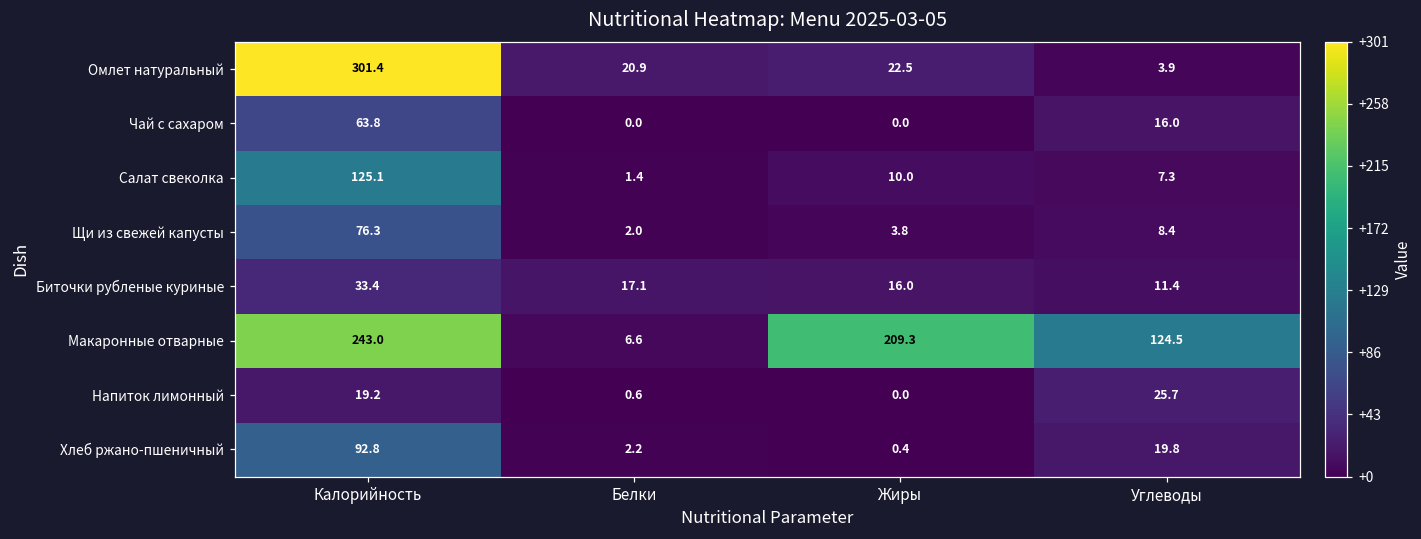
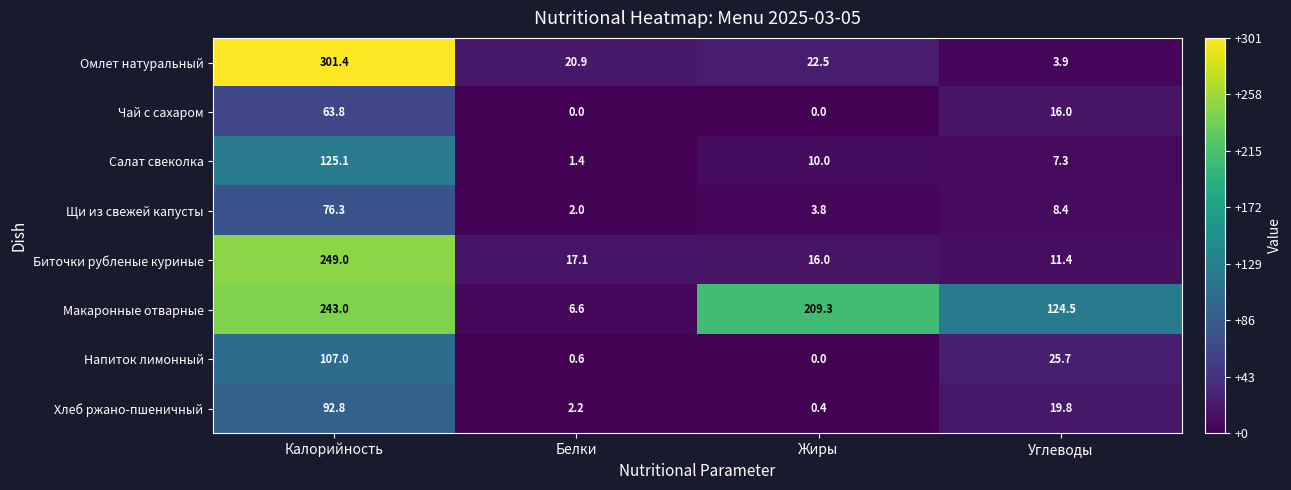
Биточки рубленые куриные, Калорийность: 33.4 -> 249.0
Напиток лимонный, Калорийность: 19.2 -> 107.0
